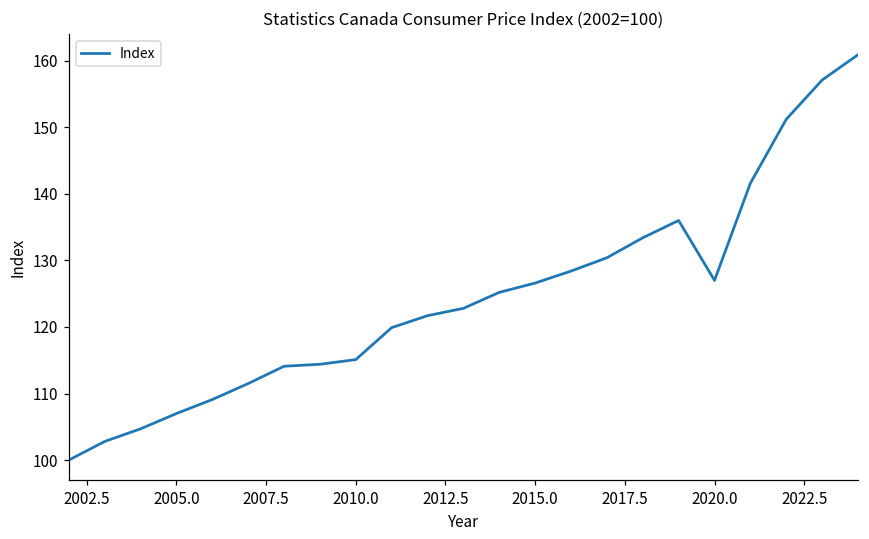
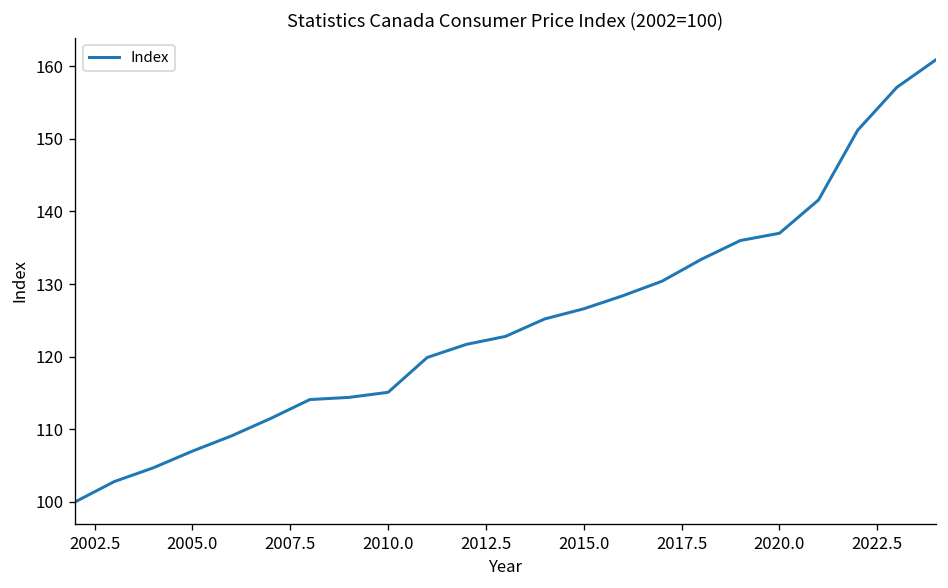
2020.0: 127 -> 137
